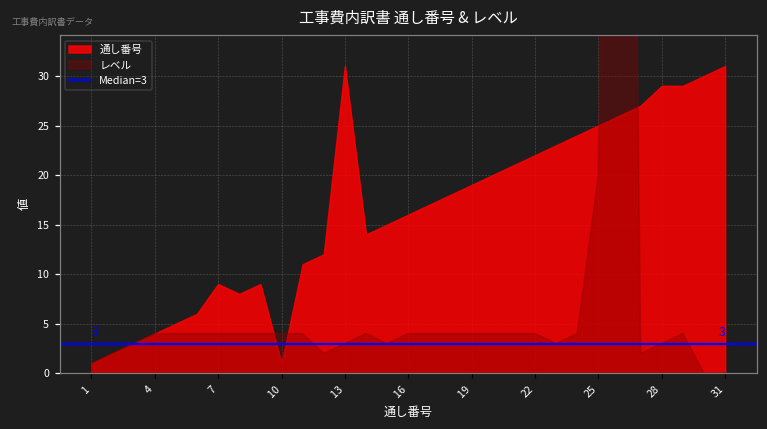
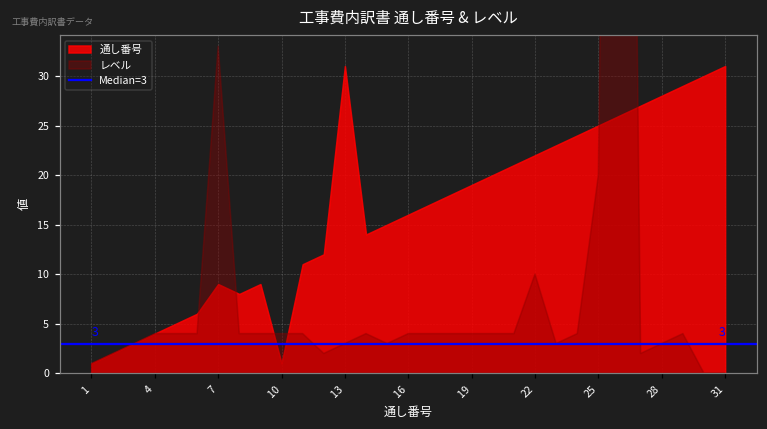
レベル, 7: 4 -> 33
レベル, 22: 4 -> 10
通し番号, 28: 29 -> 28
